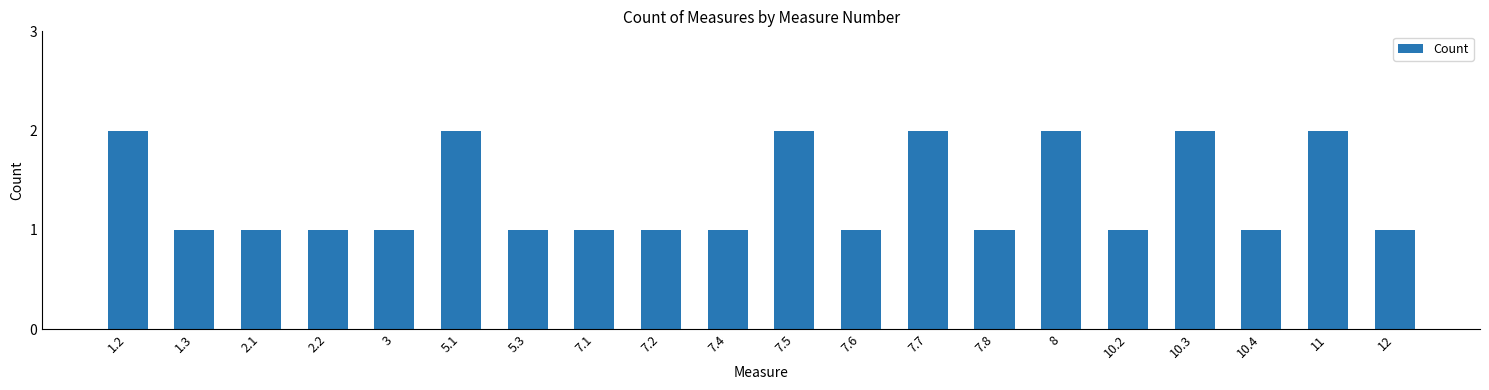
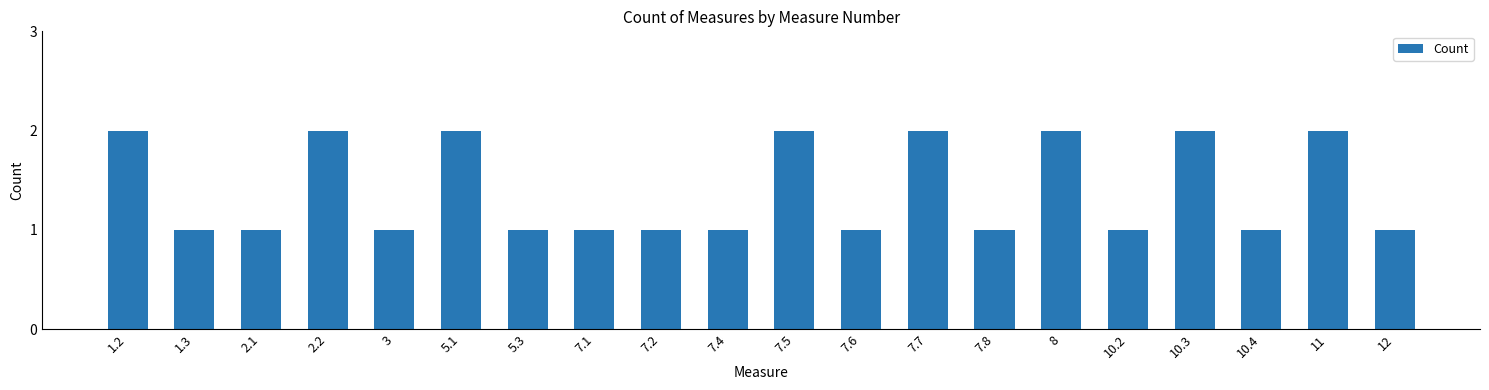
2.2: 1 -> 2
